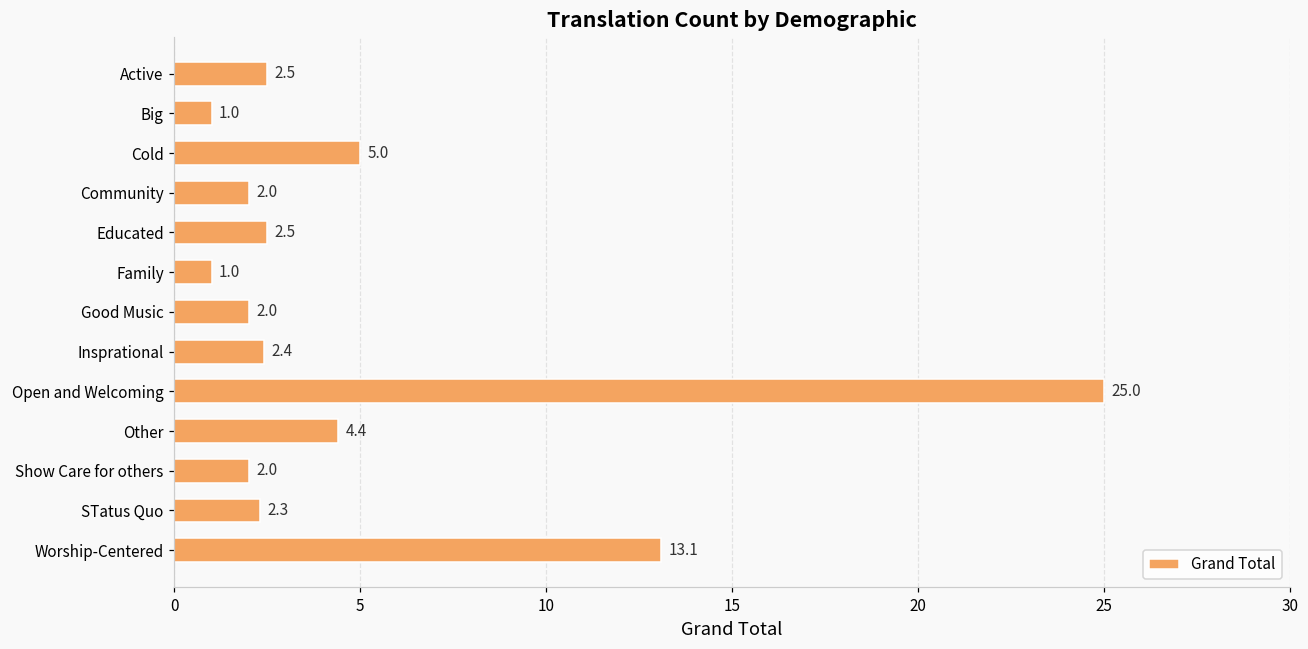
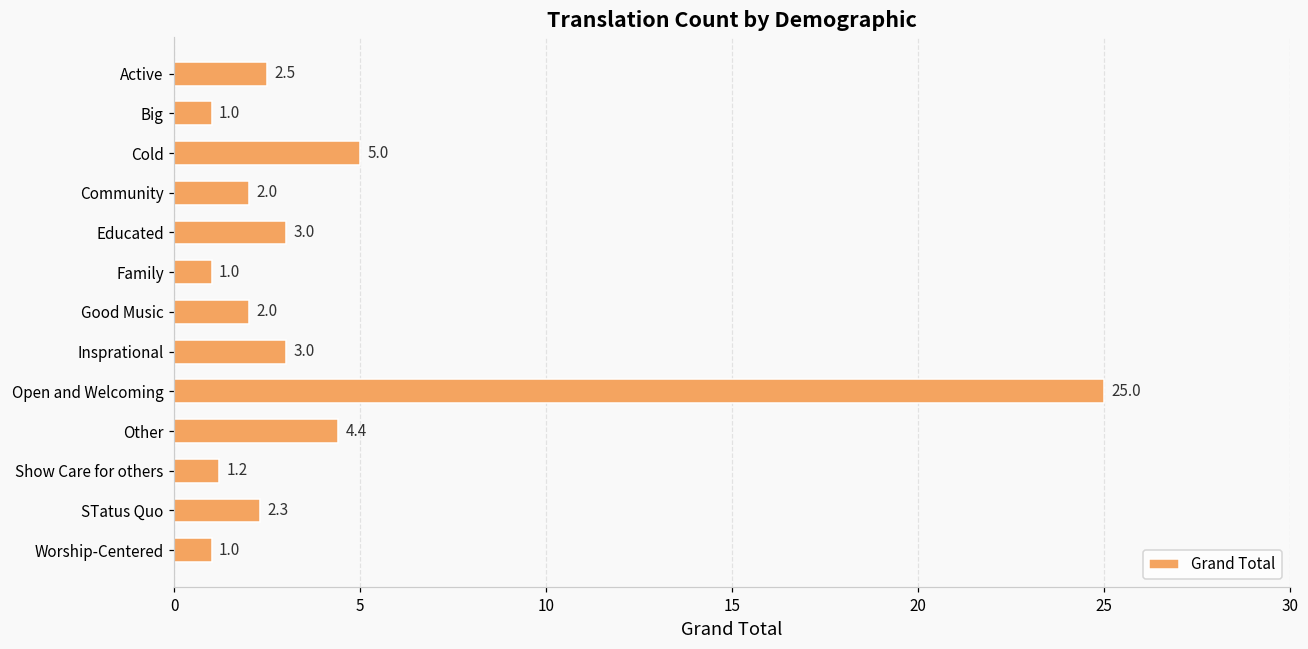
Educated: 2.5 -> 3.0
Insprational: 2.4 -> 3.0
Show Care for others: 2.0 -> 1.2
Worship-Centered: 13.1 -> 1.0
